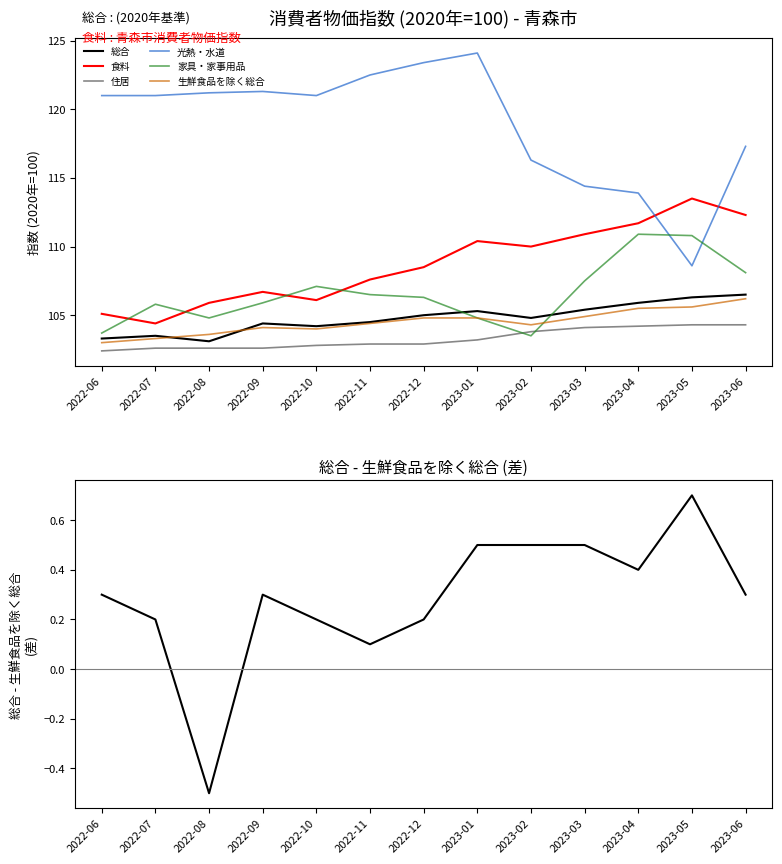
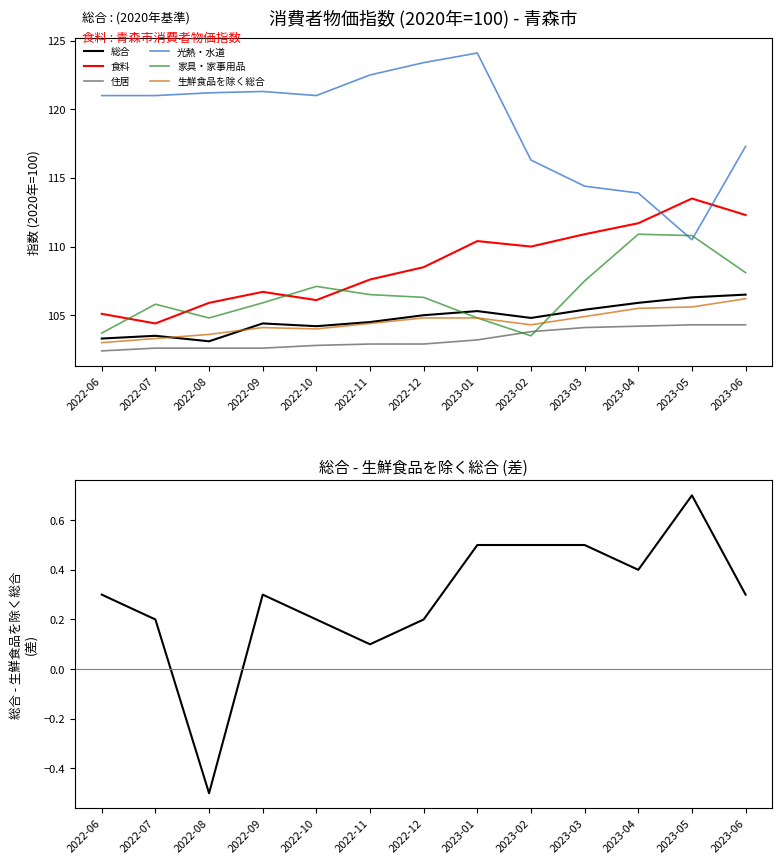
消費者物価指数 (2020年=100) - 青森市, 光熱・水道, 2023-05: 108.6 -> 110.5
